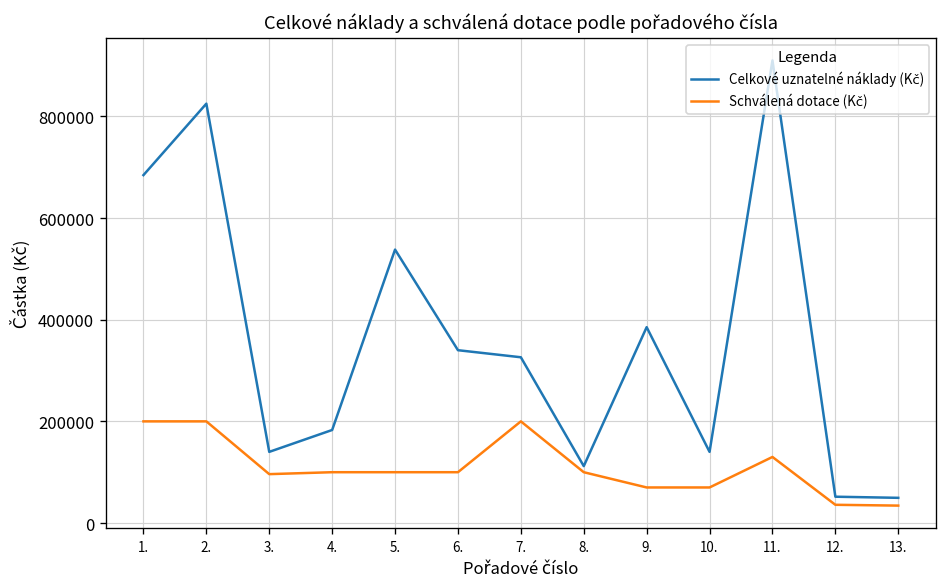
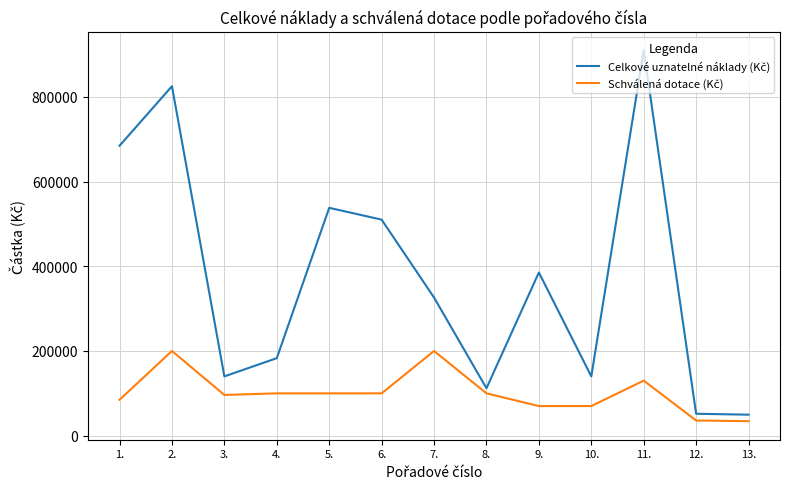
Schválená dotace (Kč), 1.: 200000 -> 80000
Celkové uznatelné náklady (Kč), 6.: 340000 -> 510000
